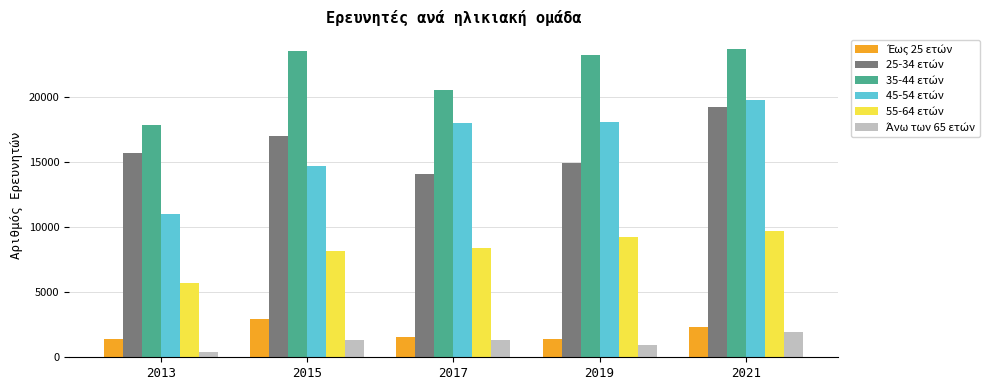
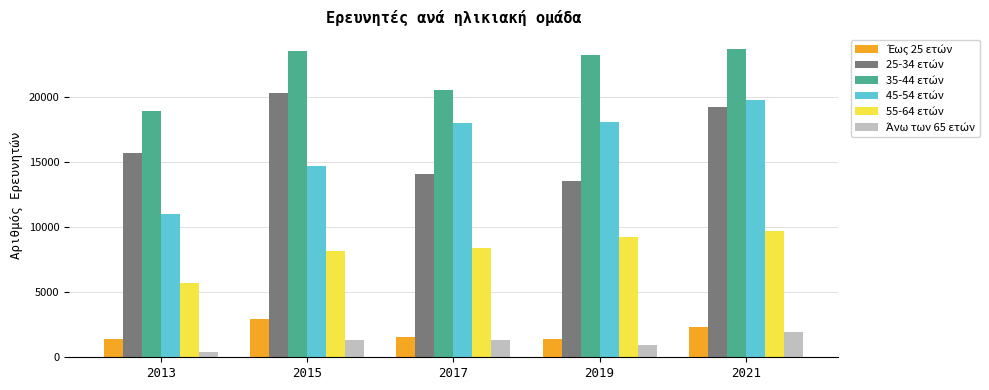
35-44 ετών, 2013: 17800 -> 18900
25-34 ετών, 2015: 17000 -> 20300
25-34 ετών, 2019: 14900 -> 13600
